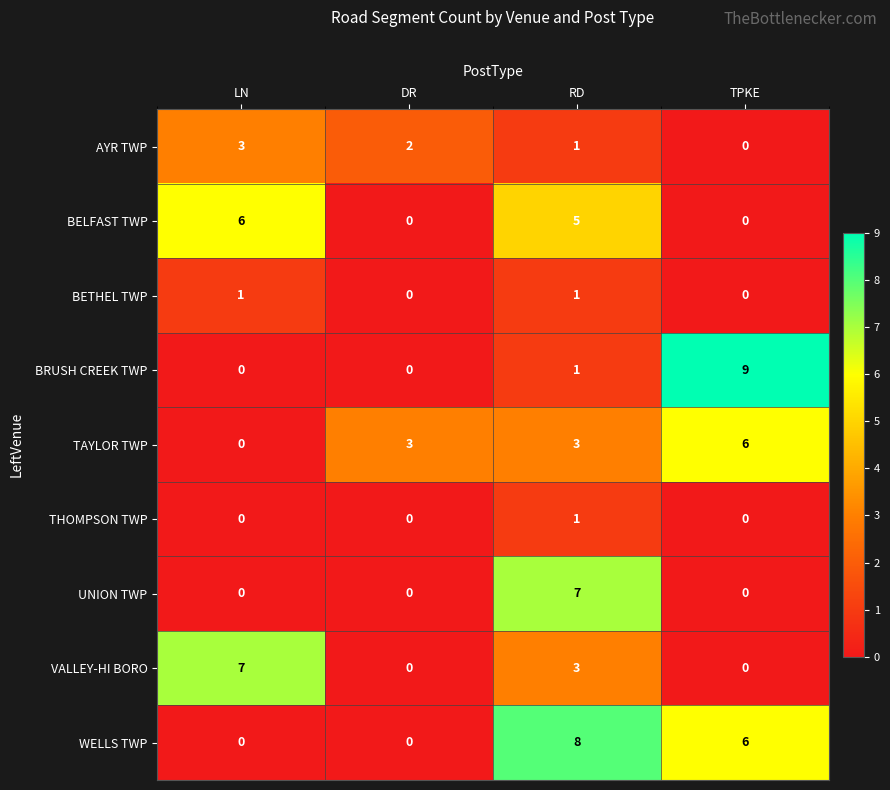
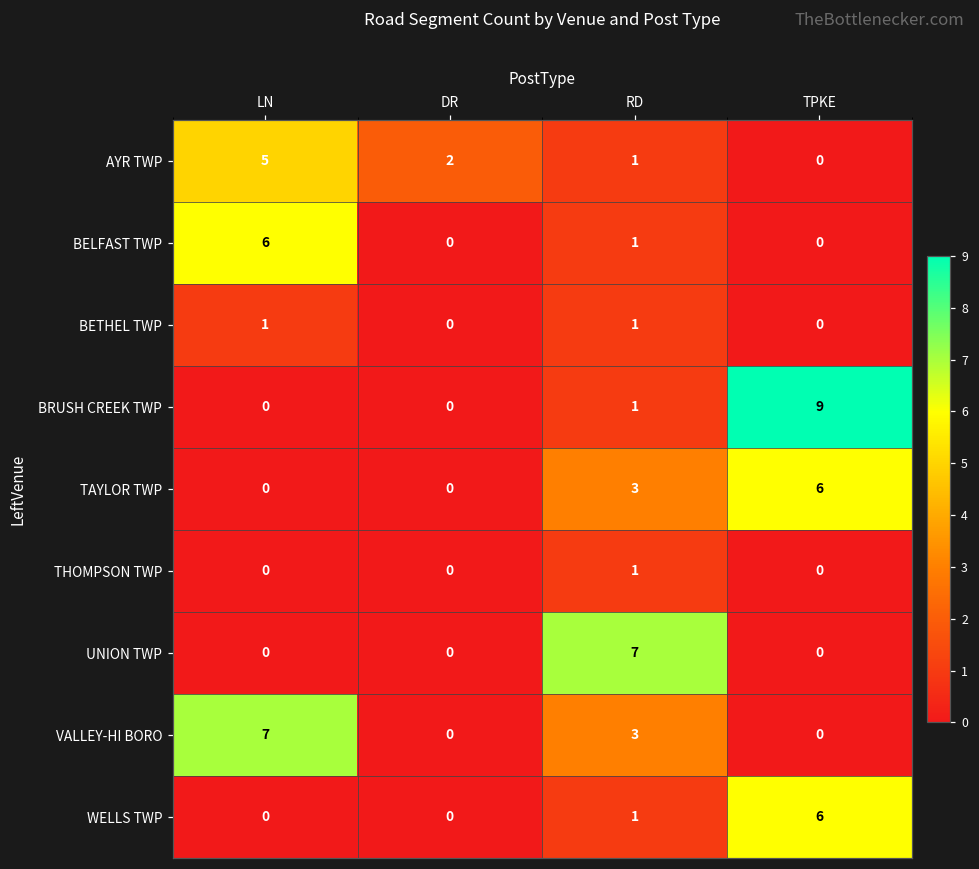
AYR TWP, LN: 3 -> 5
BELFAST TWP, RD: 5 -> 1
TAYLOR TWP, DR: 3 -> 0
WELLS TWP, RD: 8 -> 1
